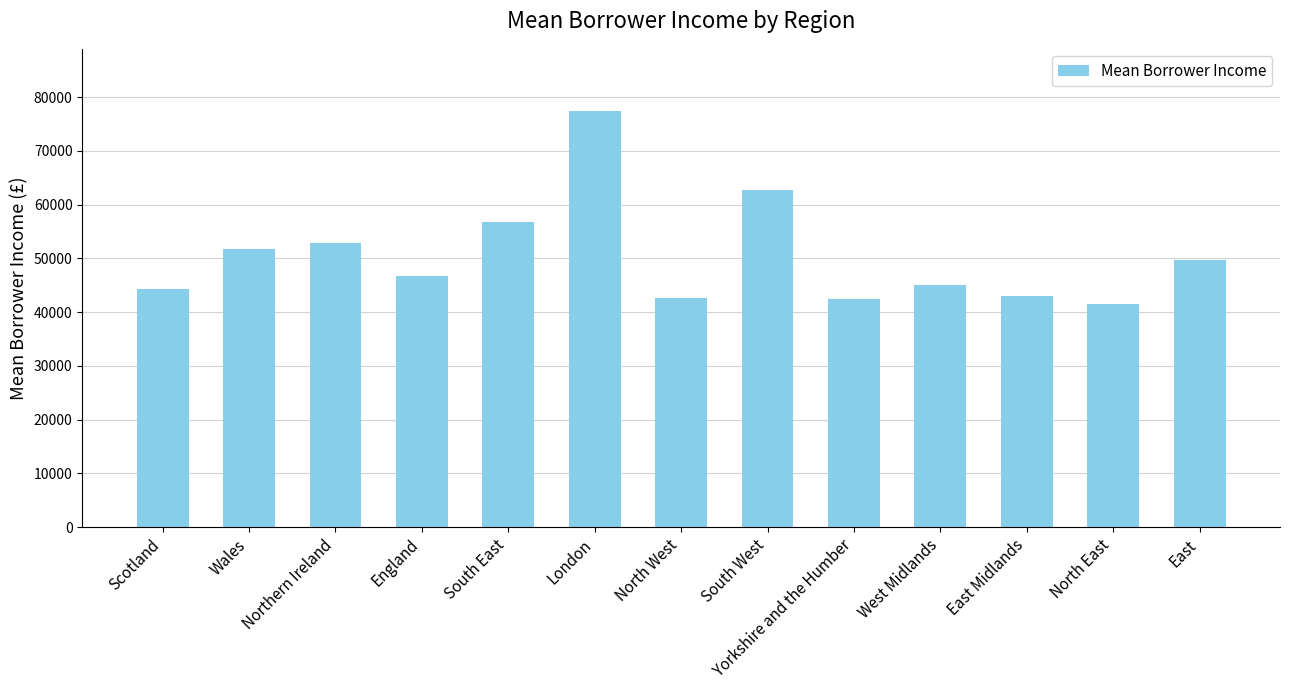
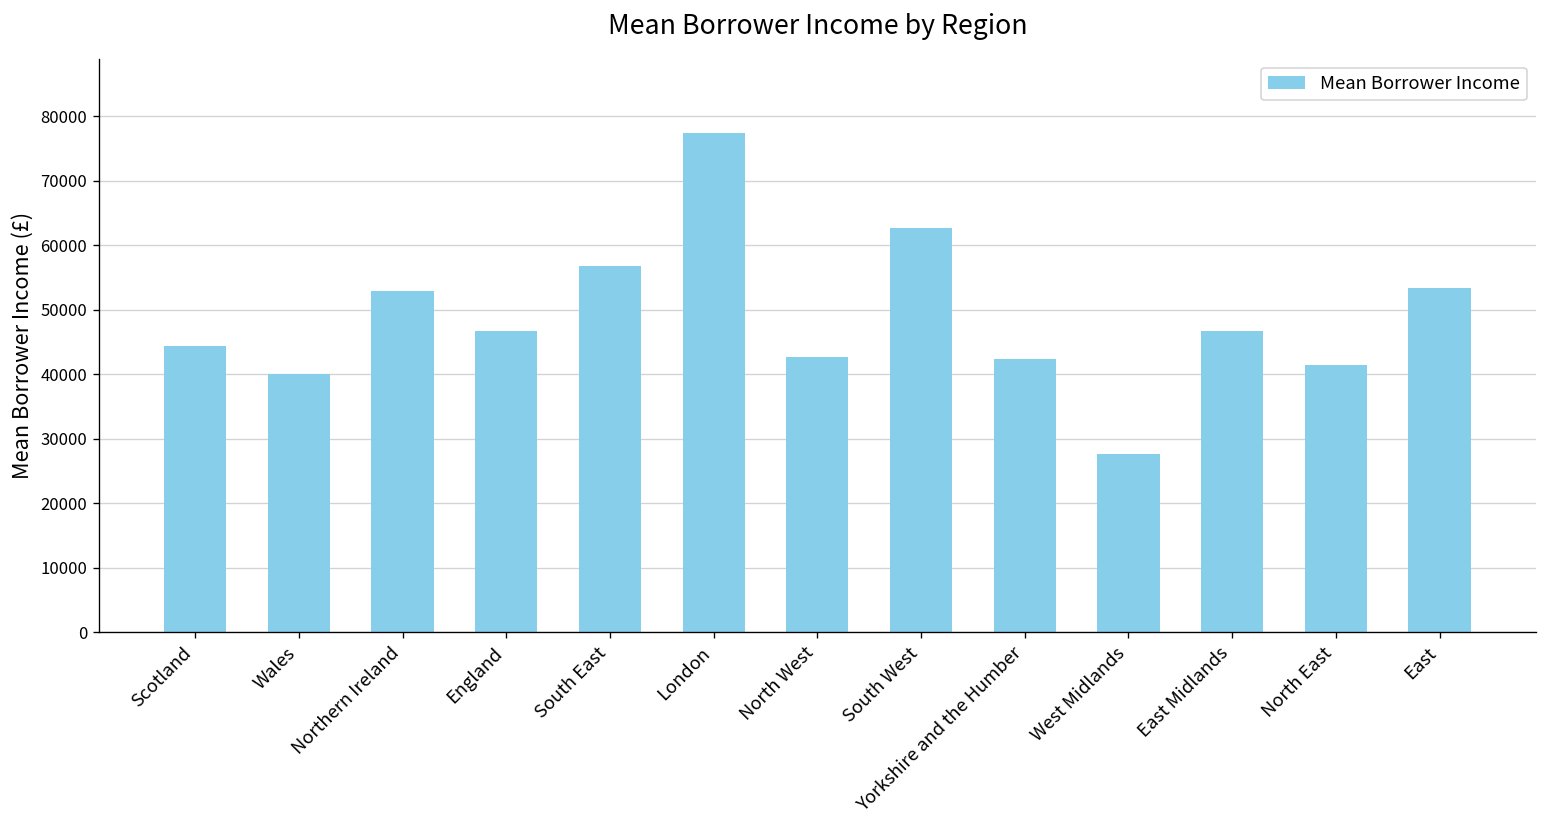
Wales: 52000 -> 40000
West Midlands: 45000 -> 28000
East Midlands: 43000 -> 47000
East: 50000 -> 53000
